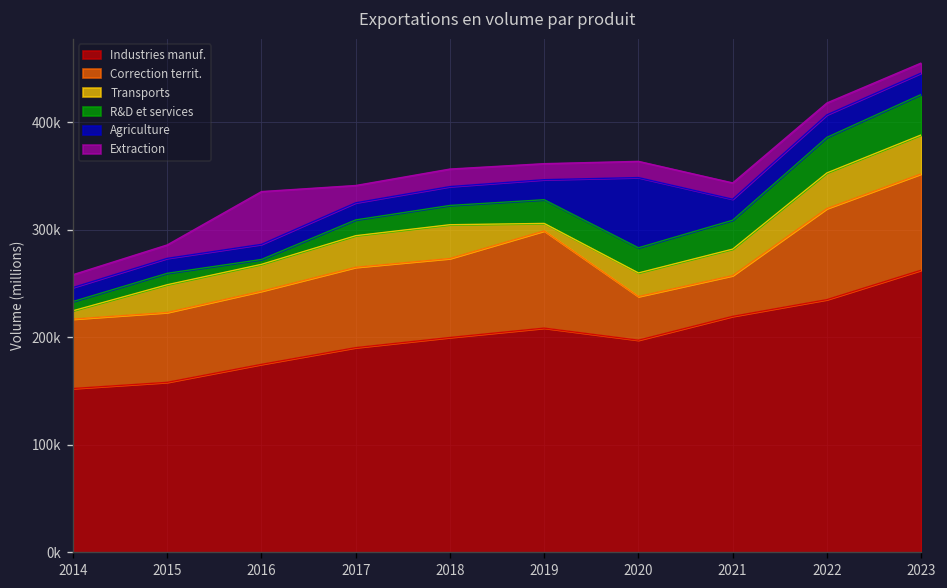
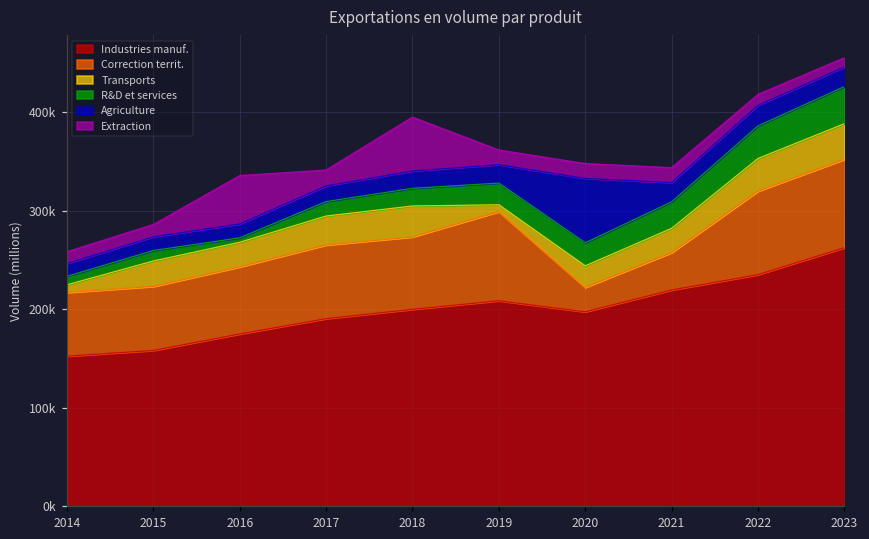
Extraction, 2018: 20000 -> 50000
Correction territ., 2020: 40000 -> 20000
